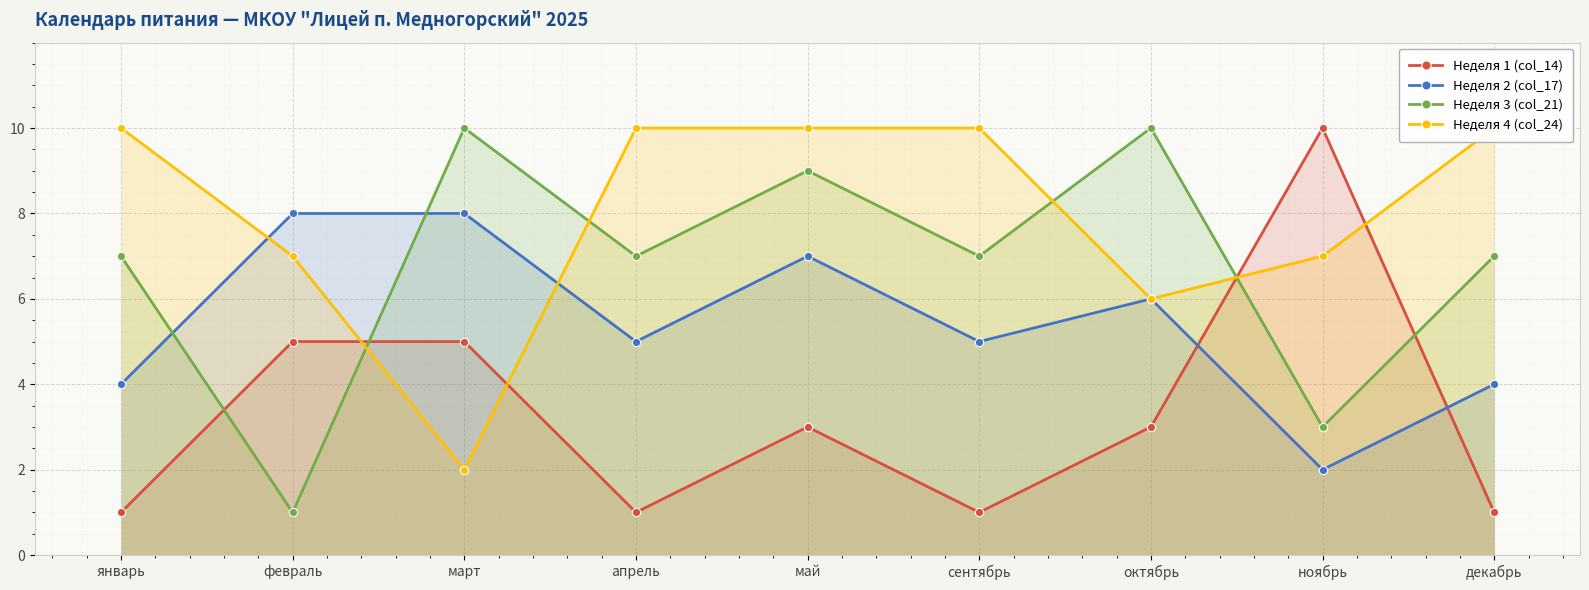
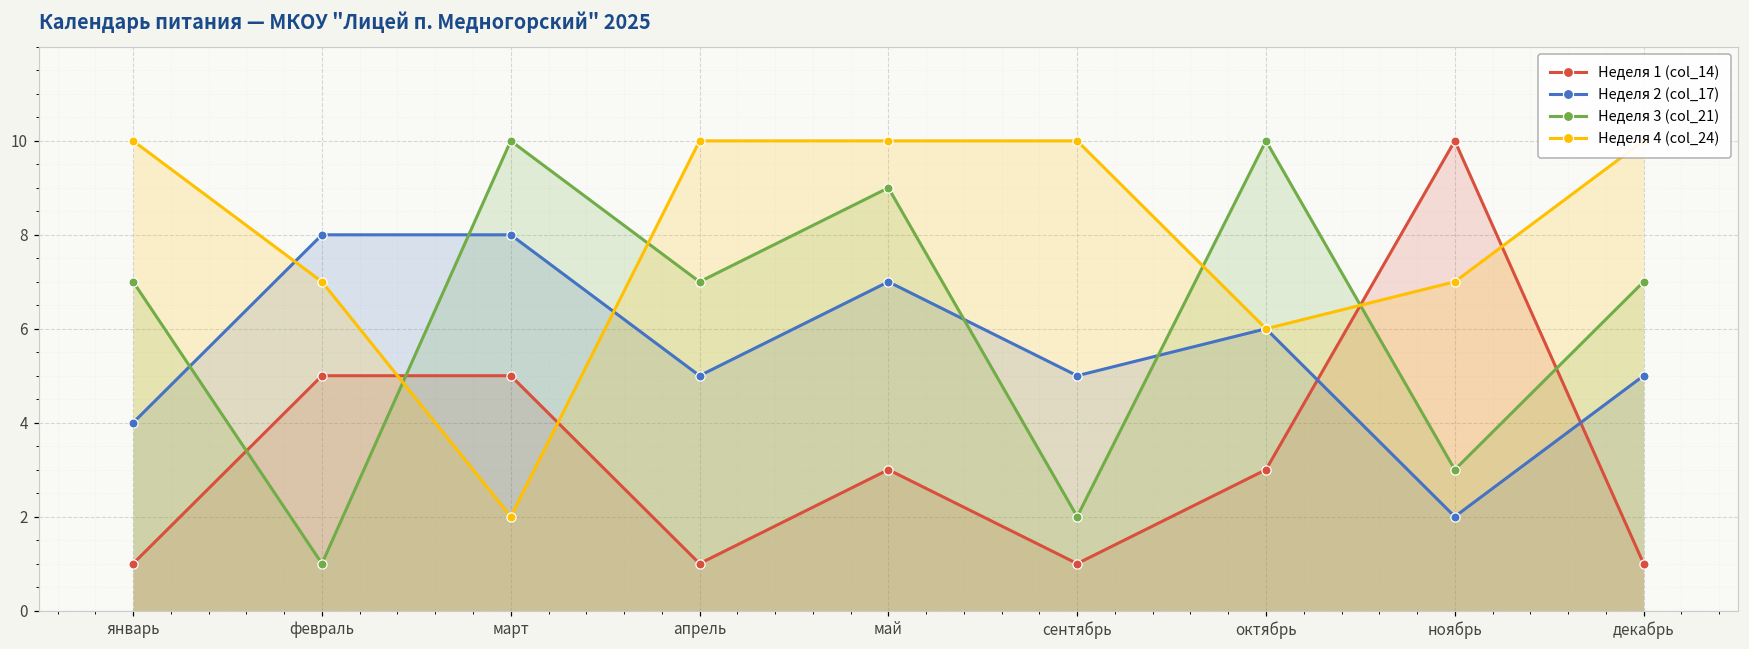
Неделя 3 (col_21), сентябрь: 7 -> 2
Неделя 2 (col_17), декабрь: 4 -> 5
